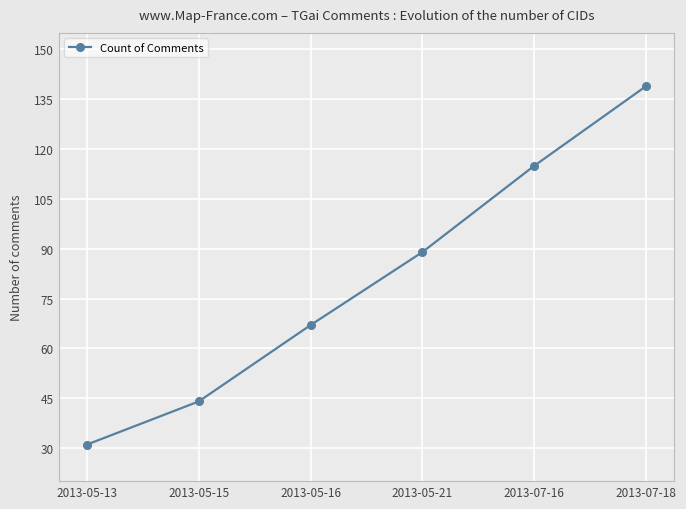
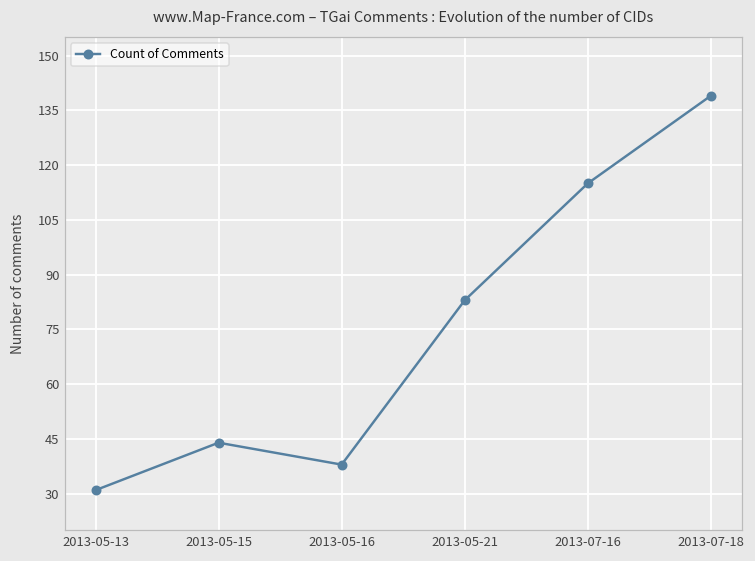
2013-05-16: 67 -> 38
2013-05-21: 89 -> 83
